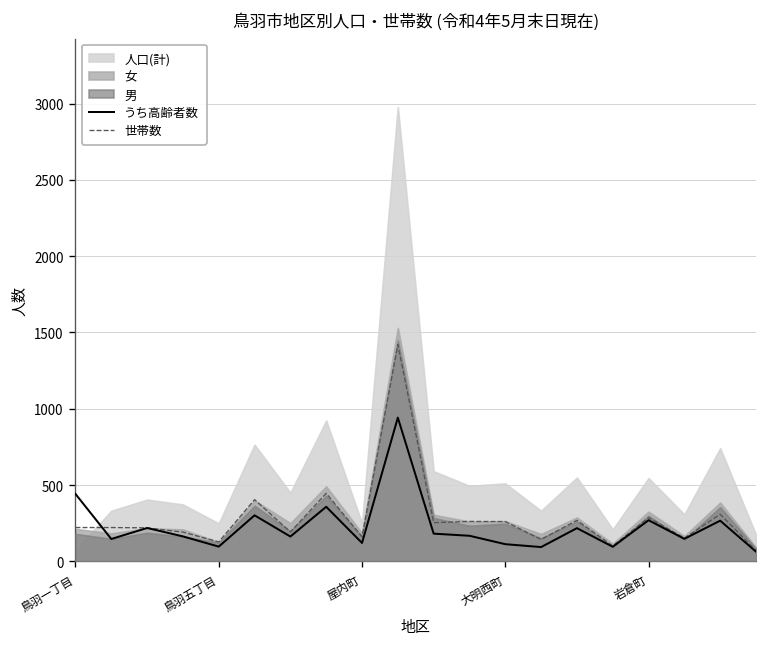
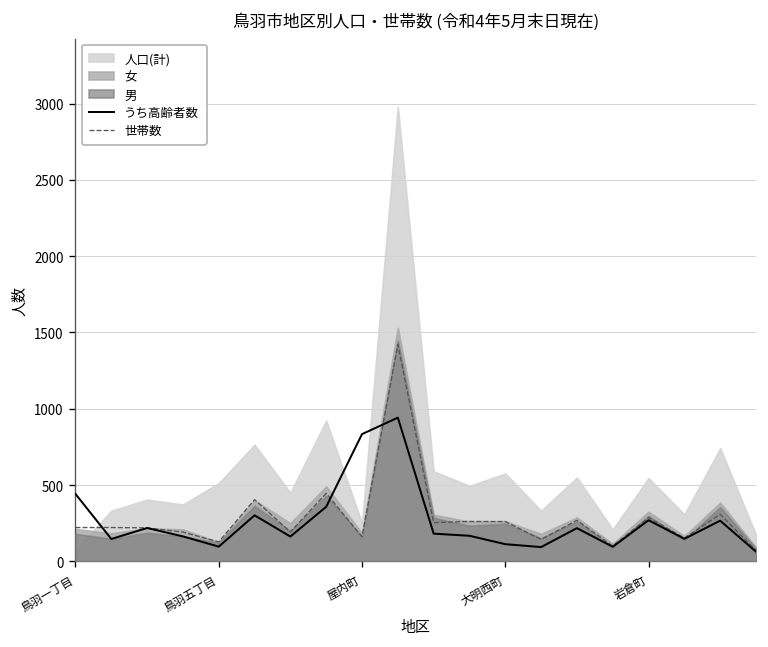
人口(計), 鳥羽五丁目: 250 -> 510
うち高齢者数, 屋内町: 120 -> 830
人口(計), 大明西町: 510 -> 580
